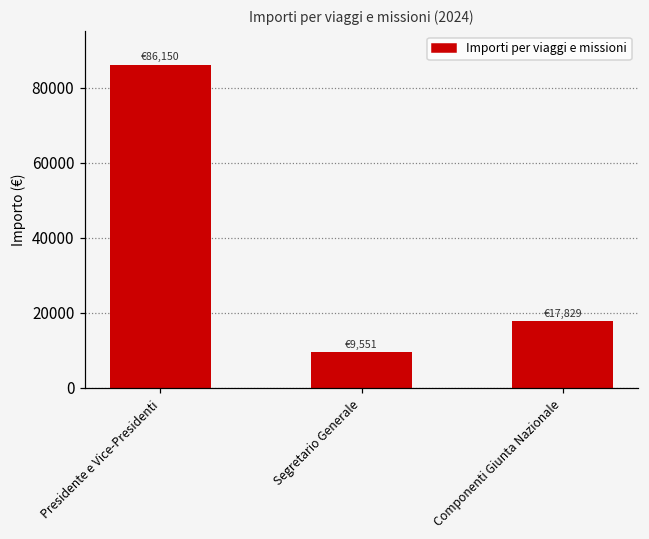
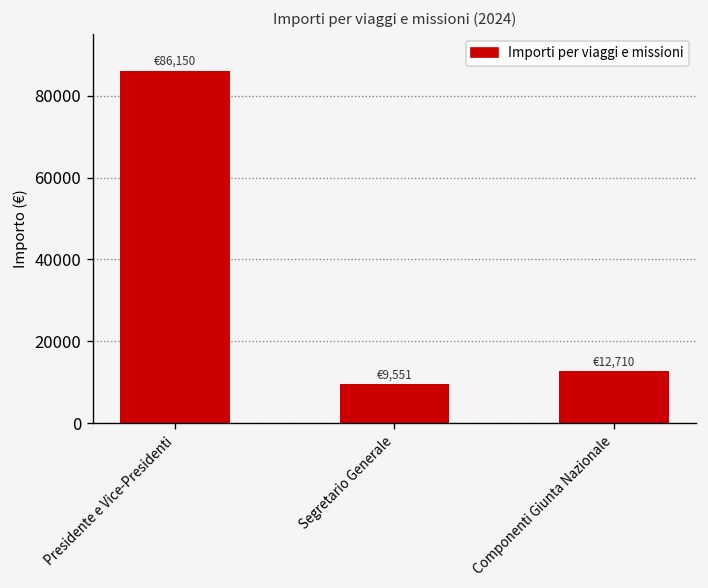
Componenti Giunta Nazionale: €17,829 -> €12,710
